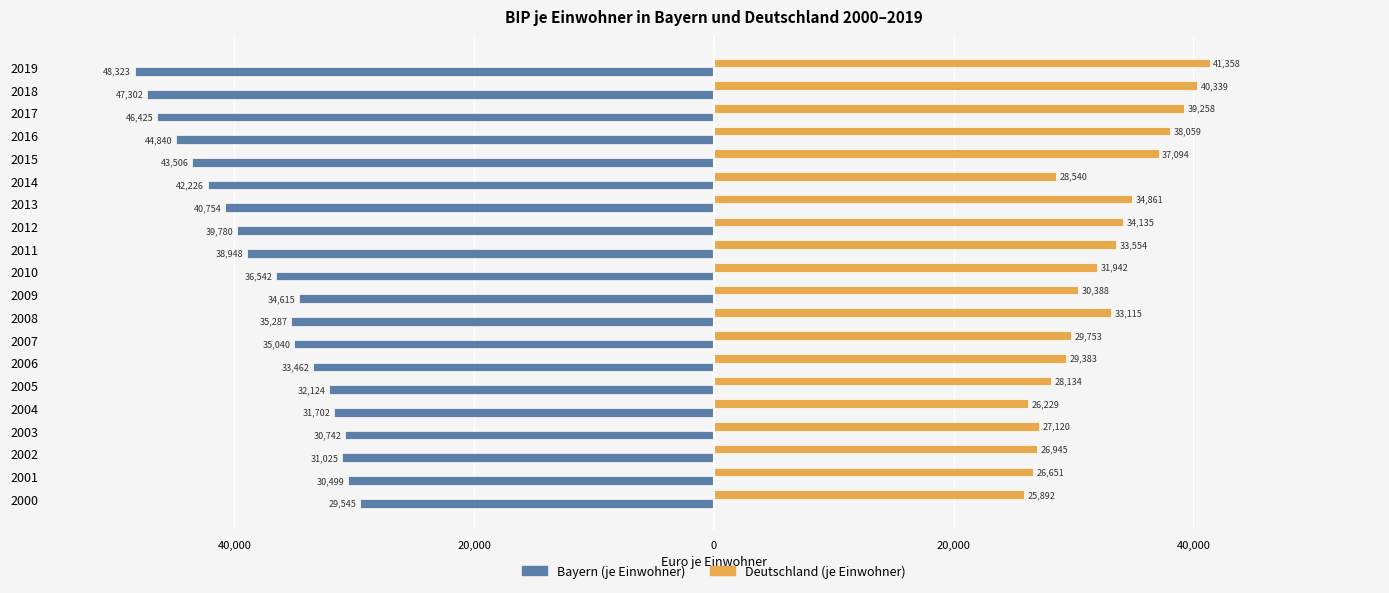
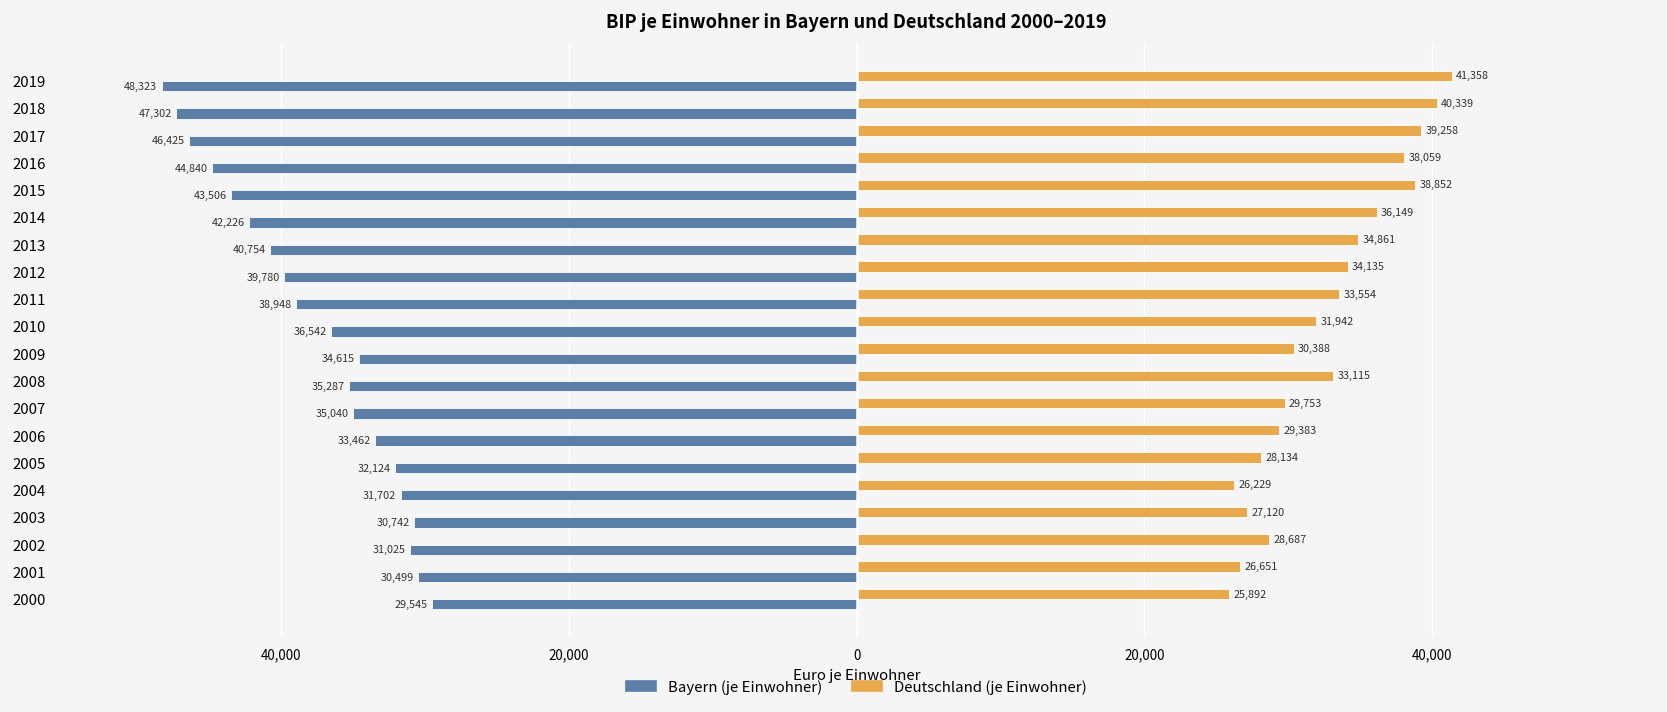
Deutschland (je Einwohner), 2015: 37,094 -> 38,852
Deutschland (je Einwohner), 2014: 28,540 -> 36,149
Deutschland (je Einwohner), 2002: 26,945 -> 28,687
